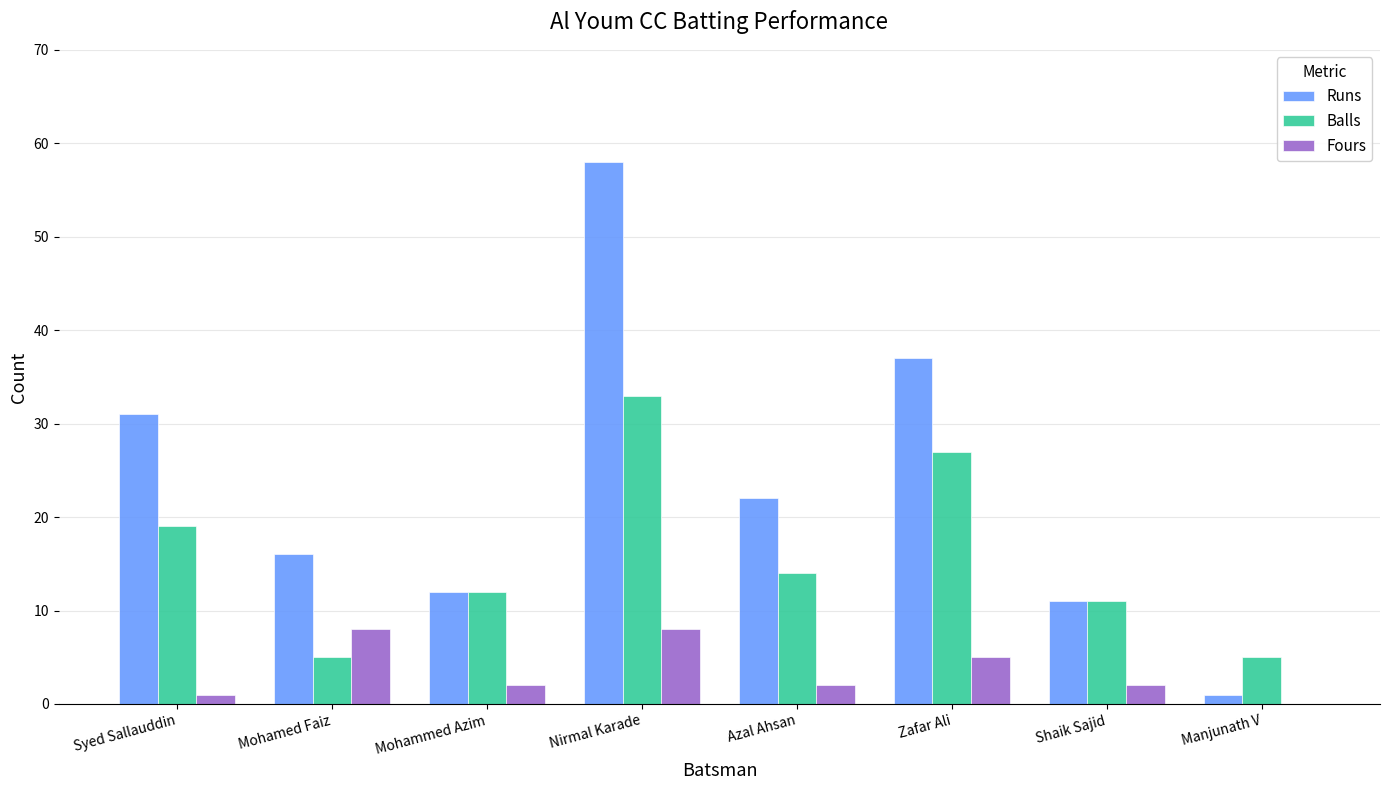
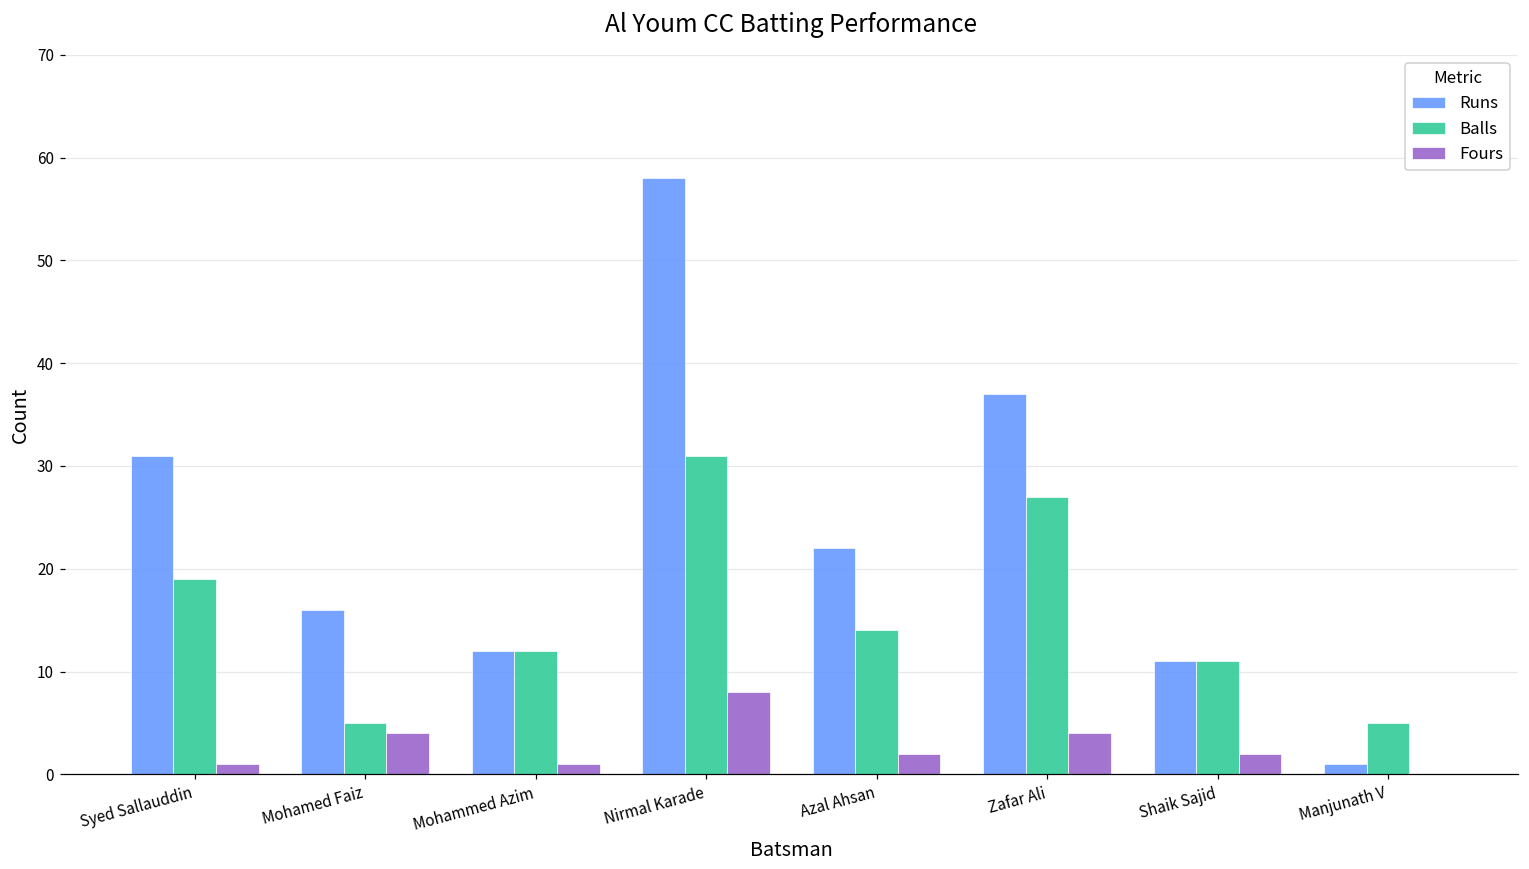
Fours, Mohamed Faiz: 8 -> 4
Fours, Mohammed Azim: 2 -> 1
Balls, Nirmal Karade: 33 -> 31
Fours, Zafar Ali: 5 -> 4
